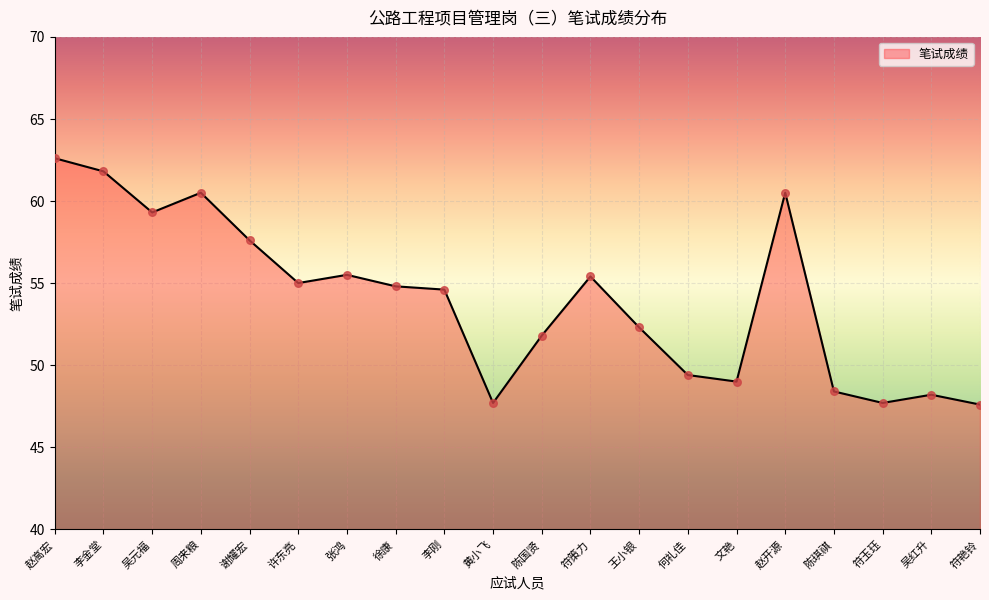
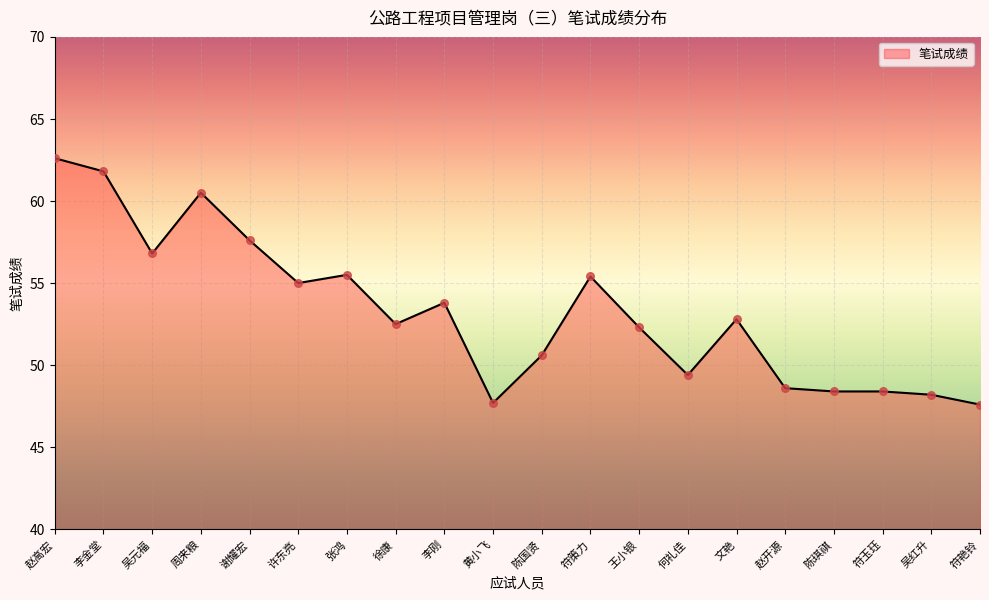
吴元福: 59.3 -> 56.8
徐康: 54.8 -> 52.5
李刚: 54.6 -> 53.8
陈国贤: 51.8 -> 50.6
文艳: 49.0 -> 52.8
赵开源: 60.5 -> 48.6
符玉珏: 47.7 -> 48.4
